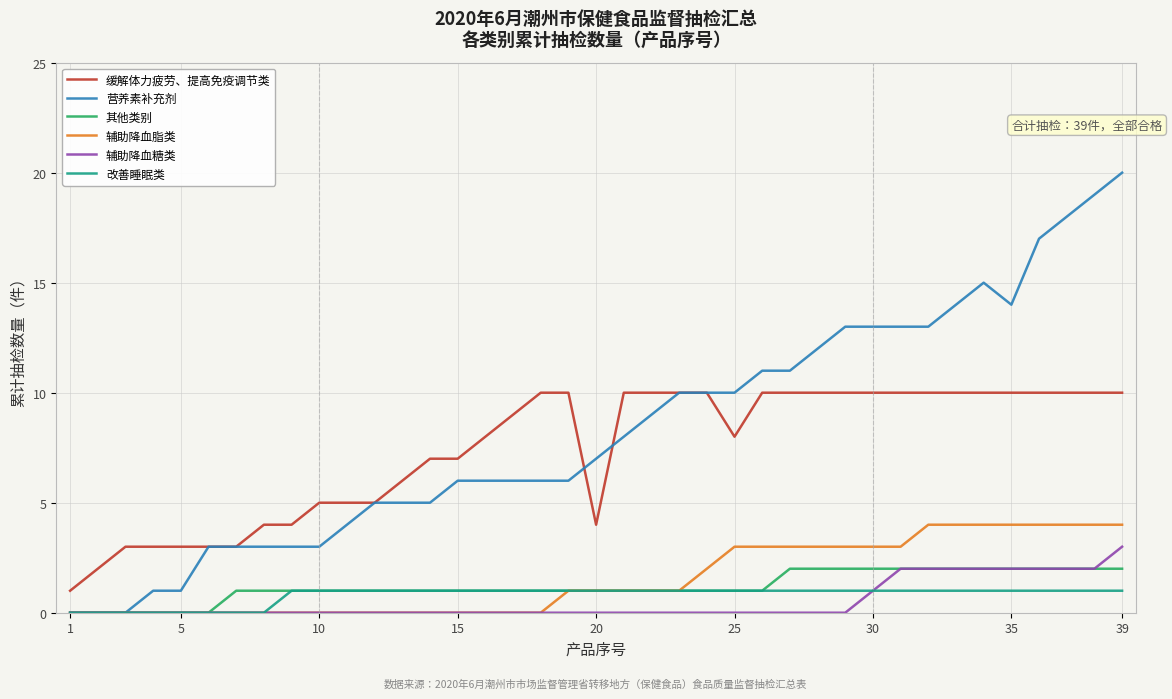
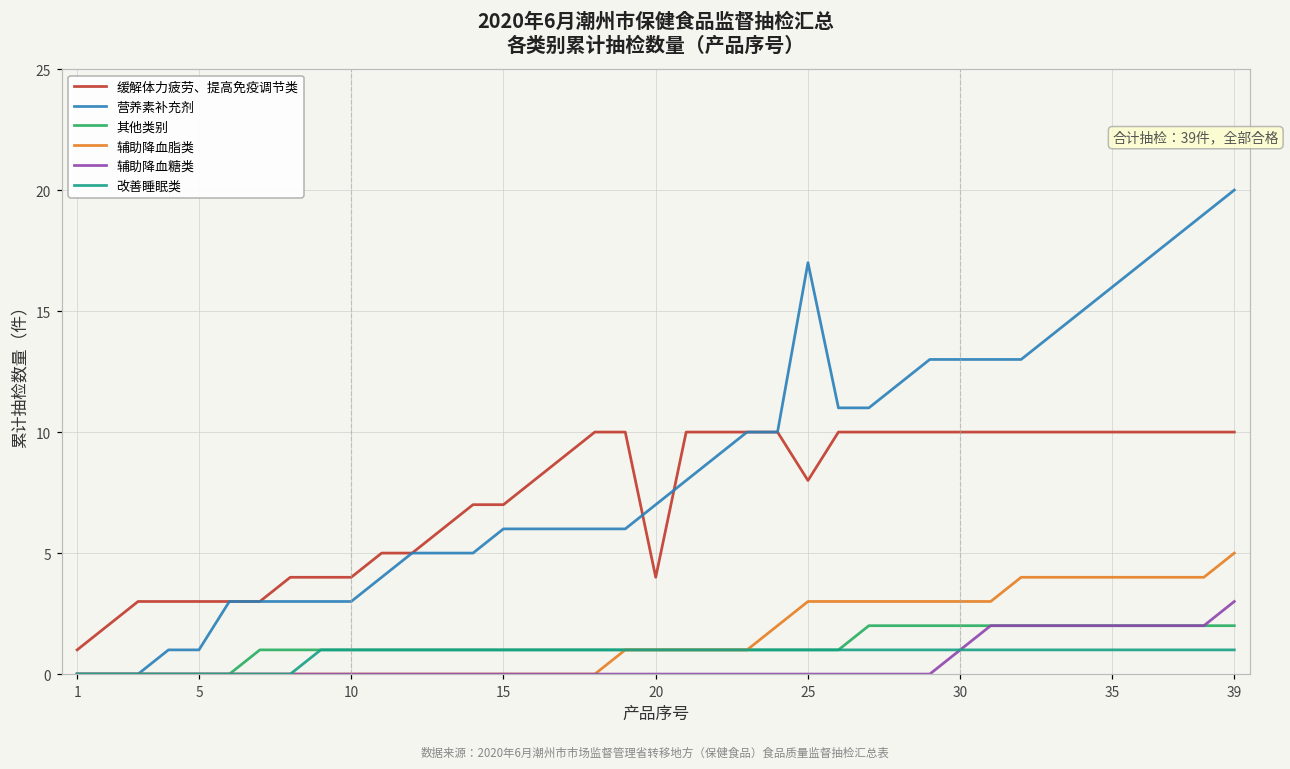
缓解体力疲劳、提高免疫调节类, 10: 5 -> 4
营养素补充剂, 25: 10 -> 17
营养素补充剂, 35: 14 -> 16
辅助降血脂类, 39: 4 -> 5
